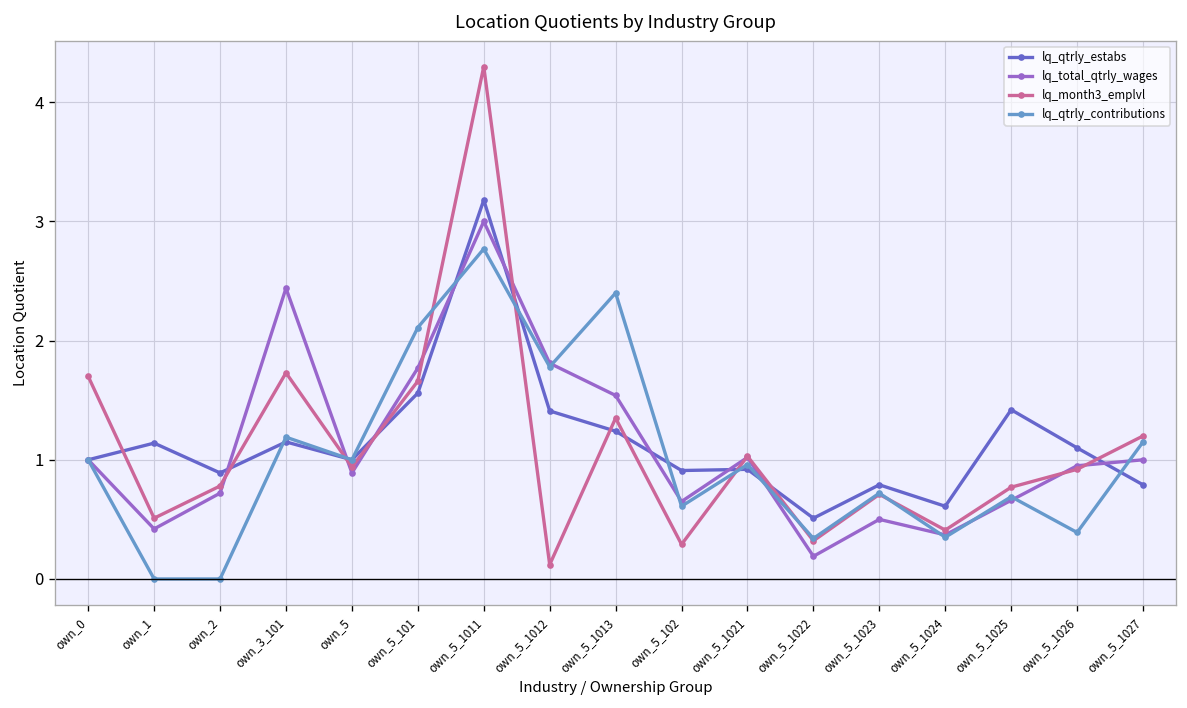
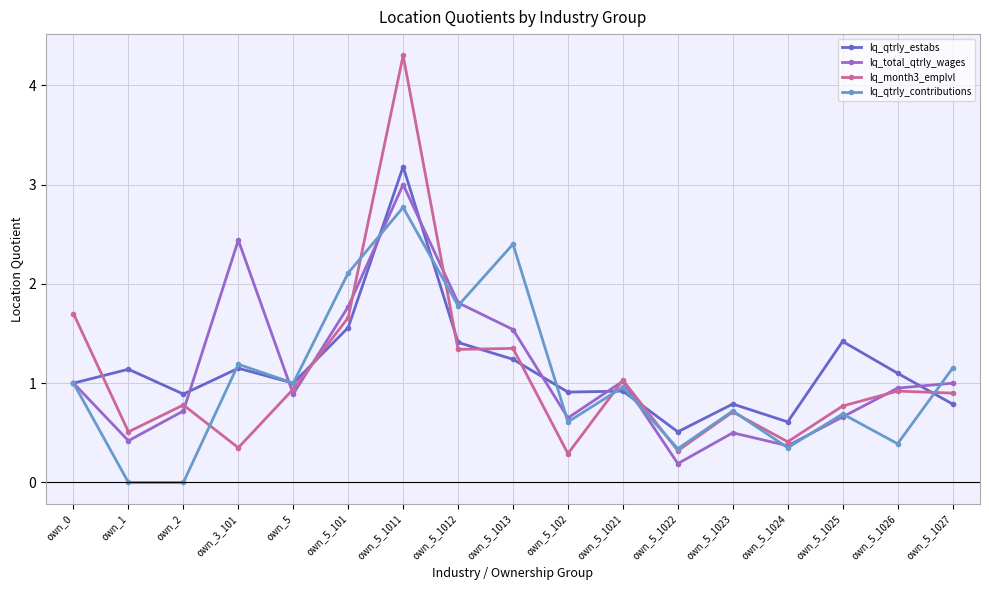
lq_month3_emplvl, own_3_101: 1.7 -> 0.4
lq_month3_emplvl, own_5_1012: 0.1 -> 1.3
lq_month3_emplvl, own_5_1027: 1.2 -> 0.9
